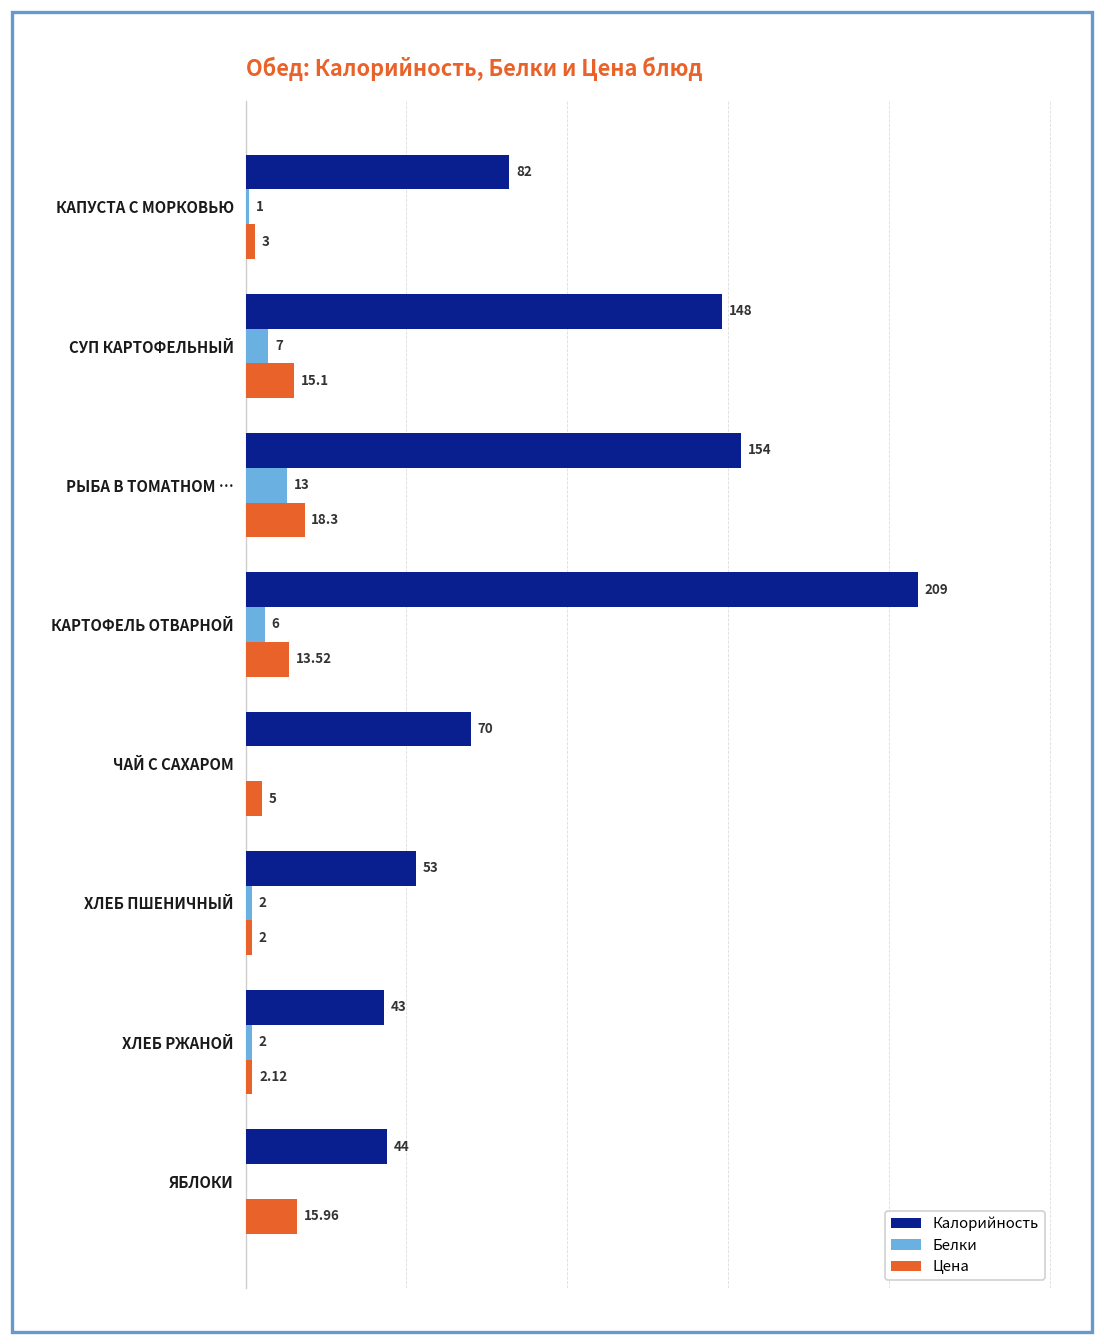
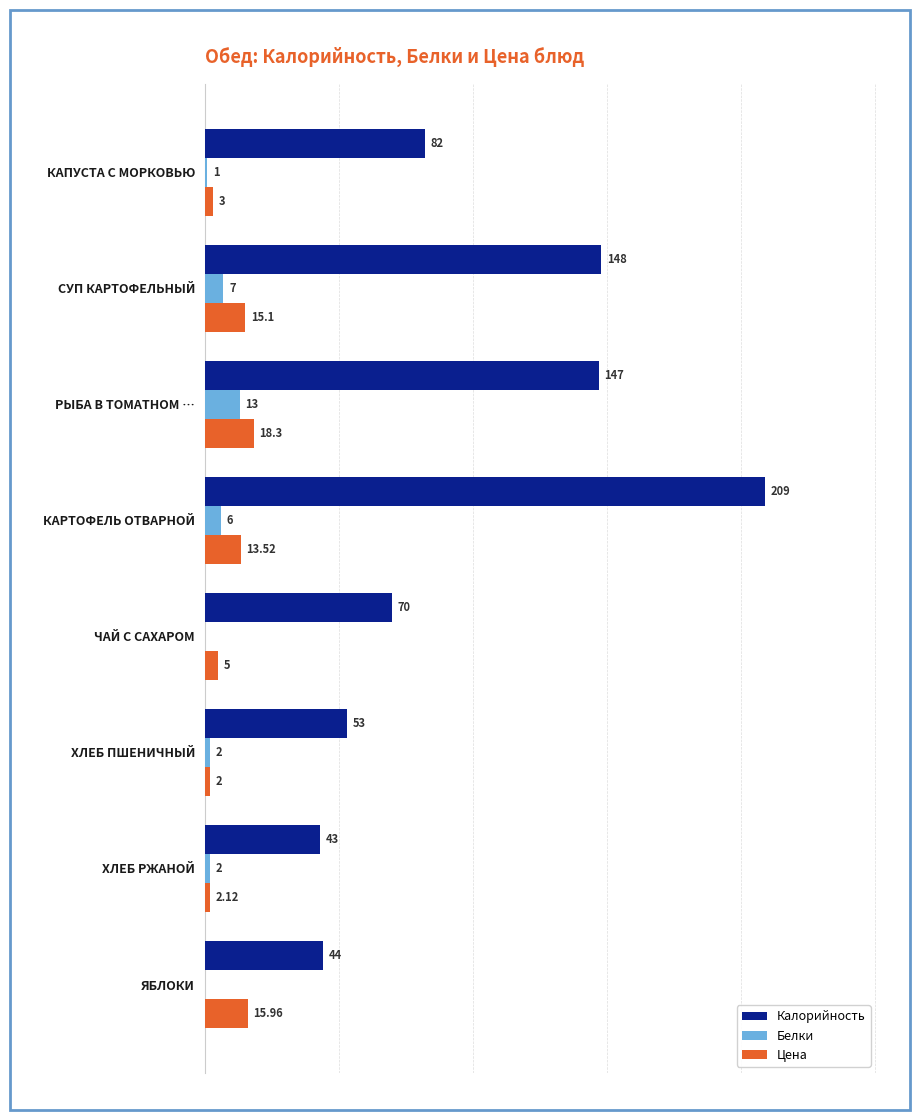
Калорийность, РЫБА В ТОМАТНОМ …: 154 -> 147
